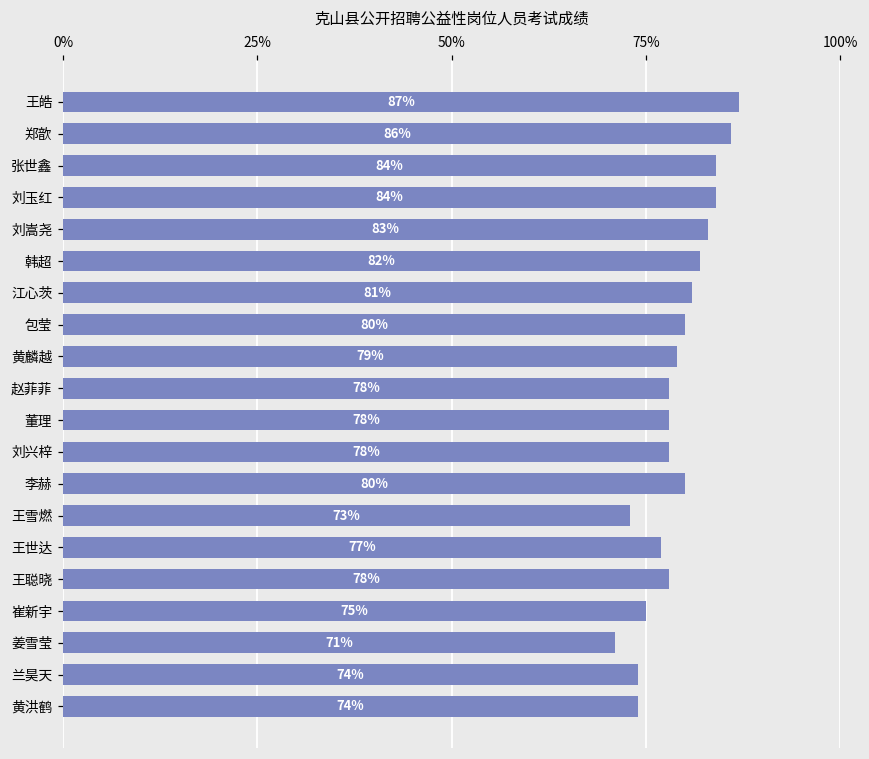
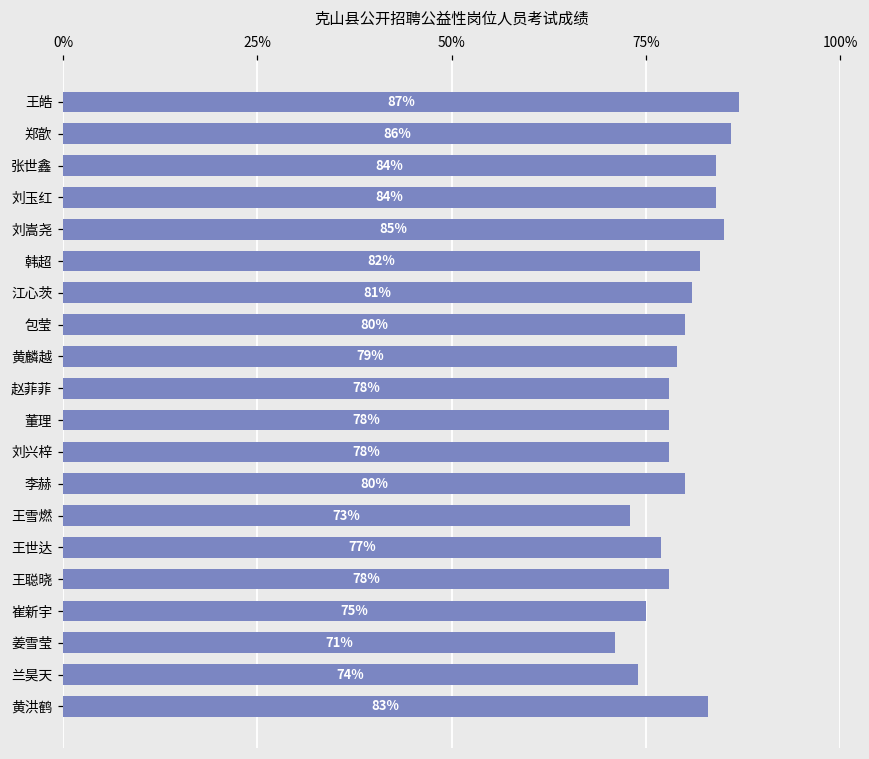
刘嵩尧: 83% -> 85%
黄洪鹤: 74% -> 83%
